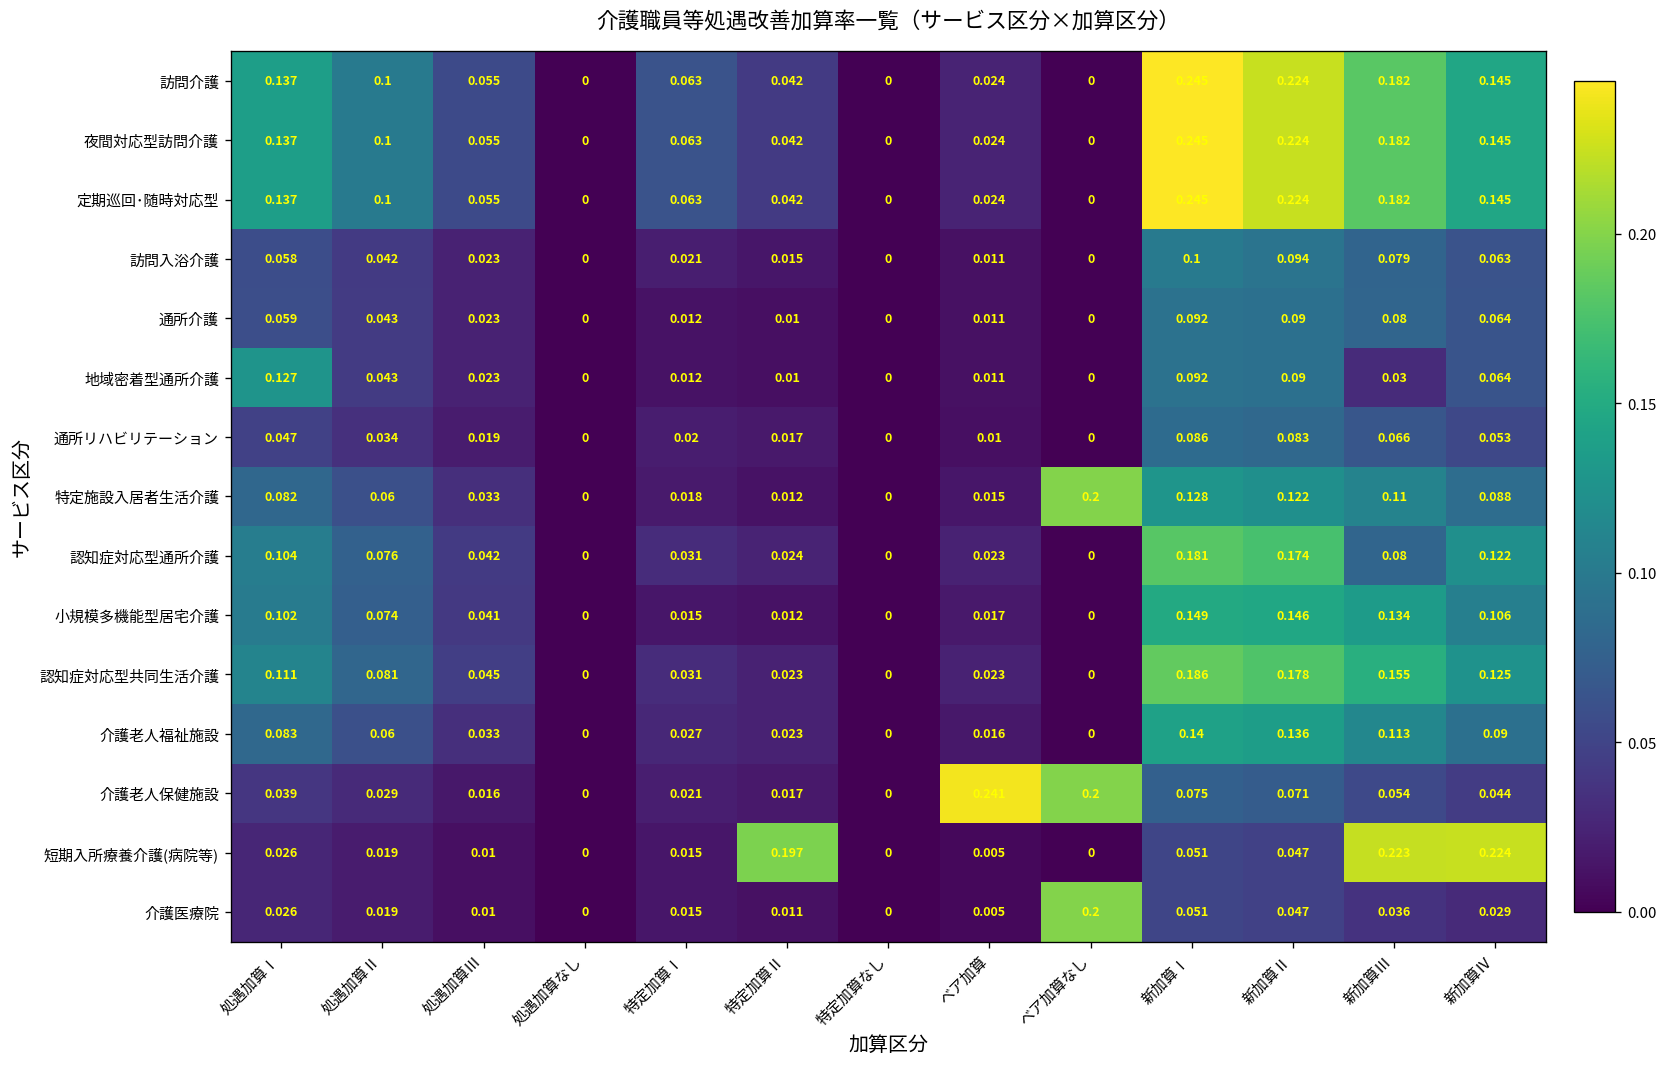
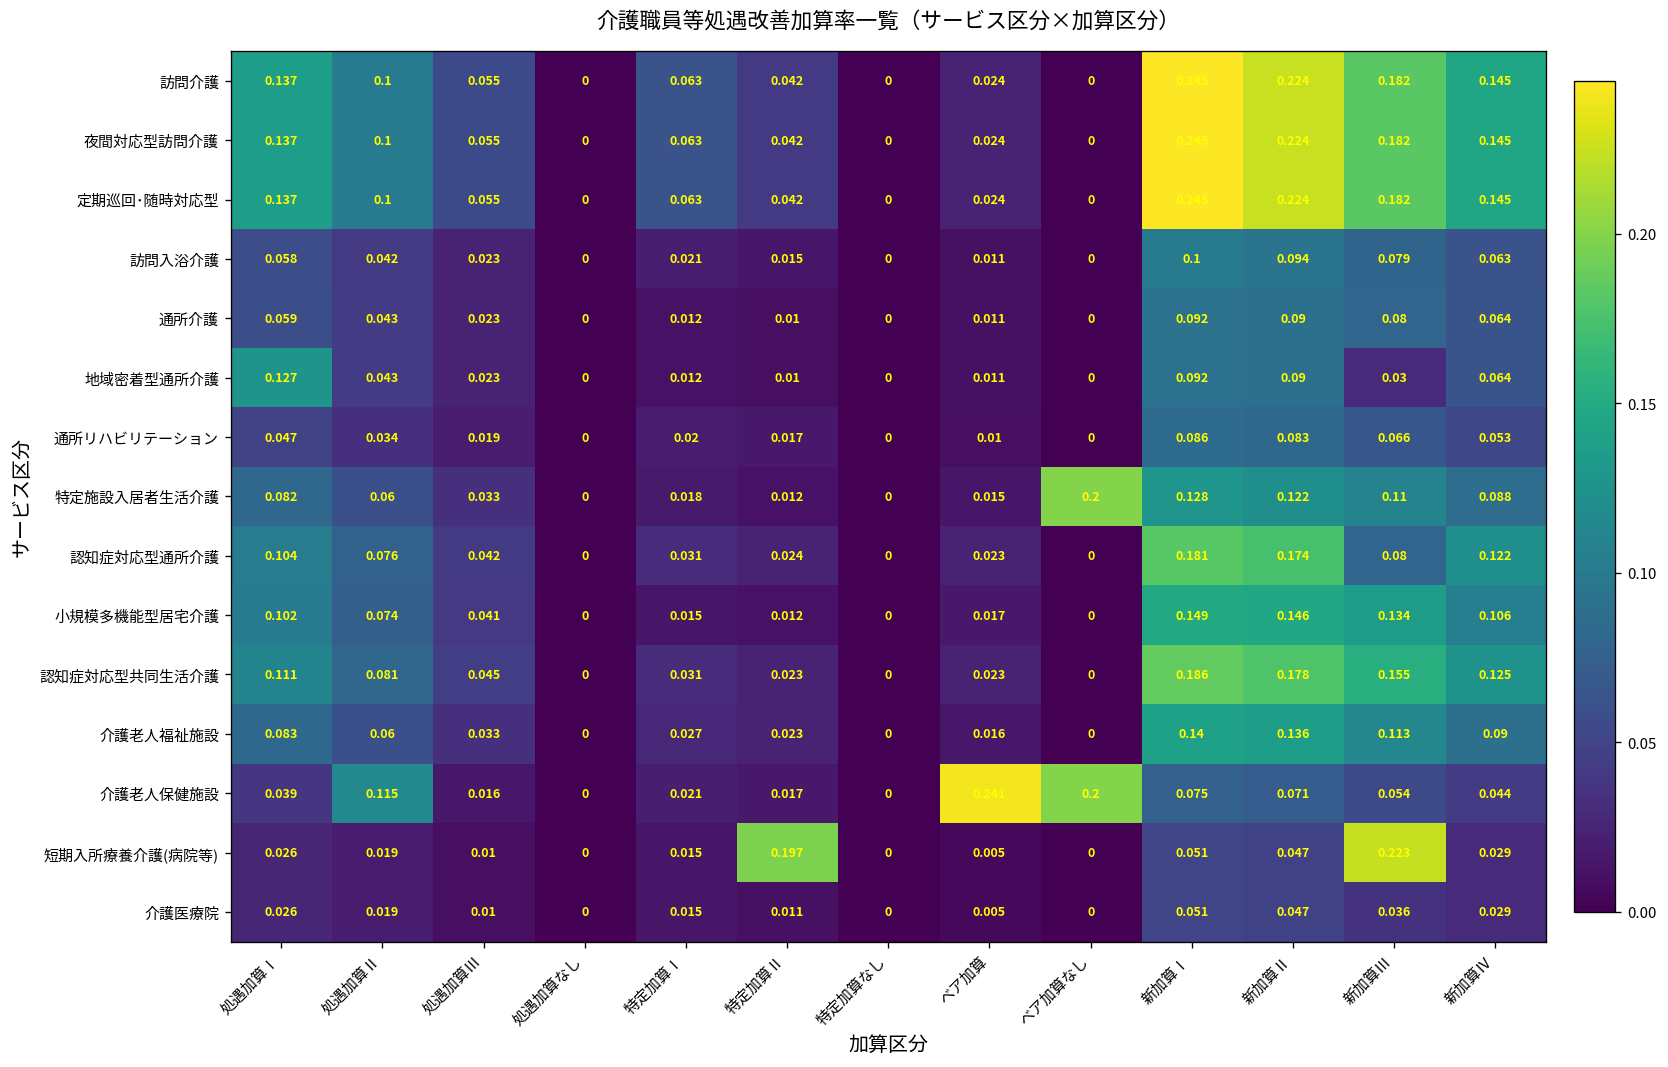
介護老人保健施設, 処遇加算Ⅱ: 0.029 -> 0.115
短期入所療養介護(病院等), 新加算Ⅳ: 0.224 -> 0.029
介護医療院, ベア加算なし: 0.2 -> 0
